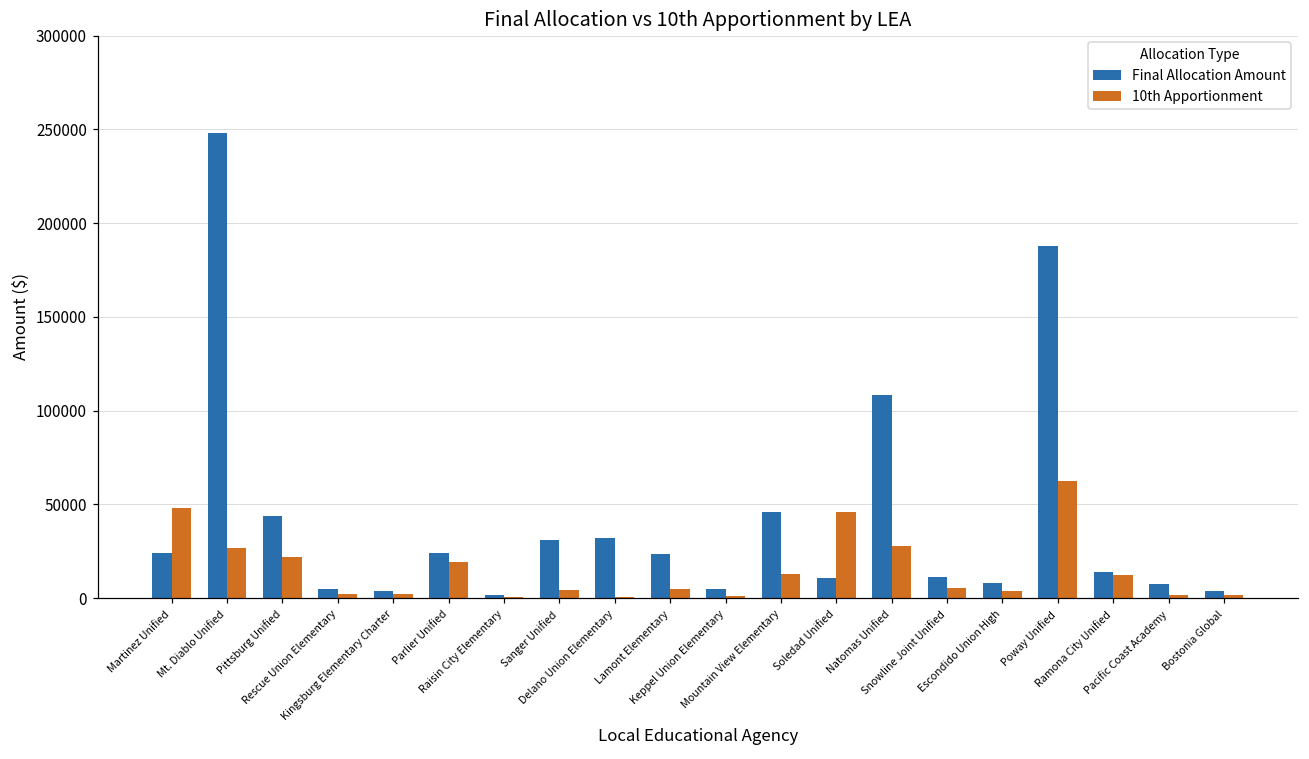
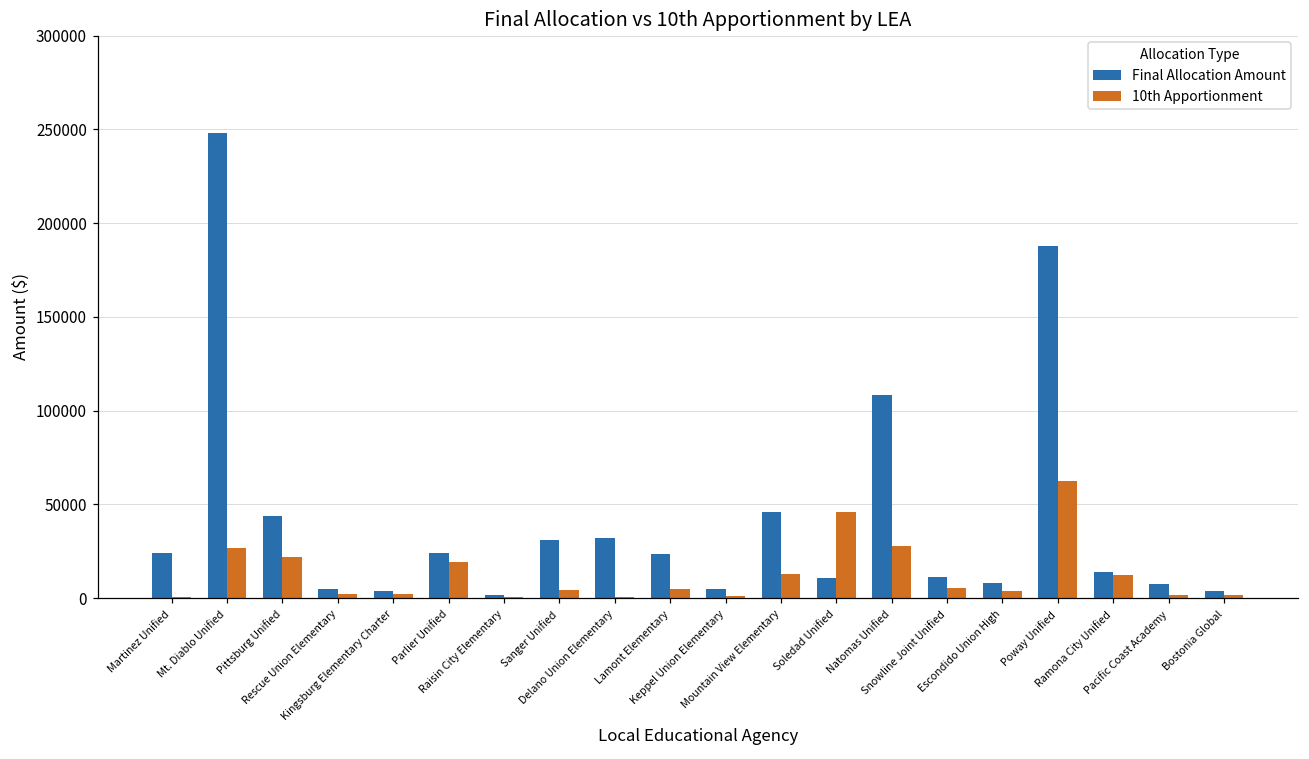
10th Apportionment, Martinez Unified: 48000 -> 0
